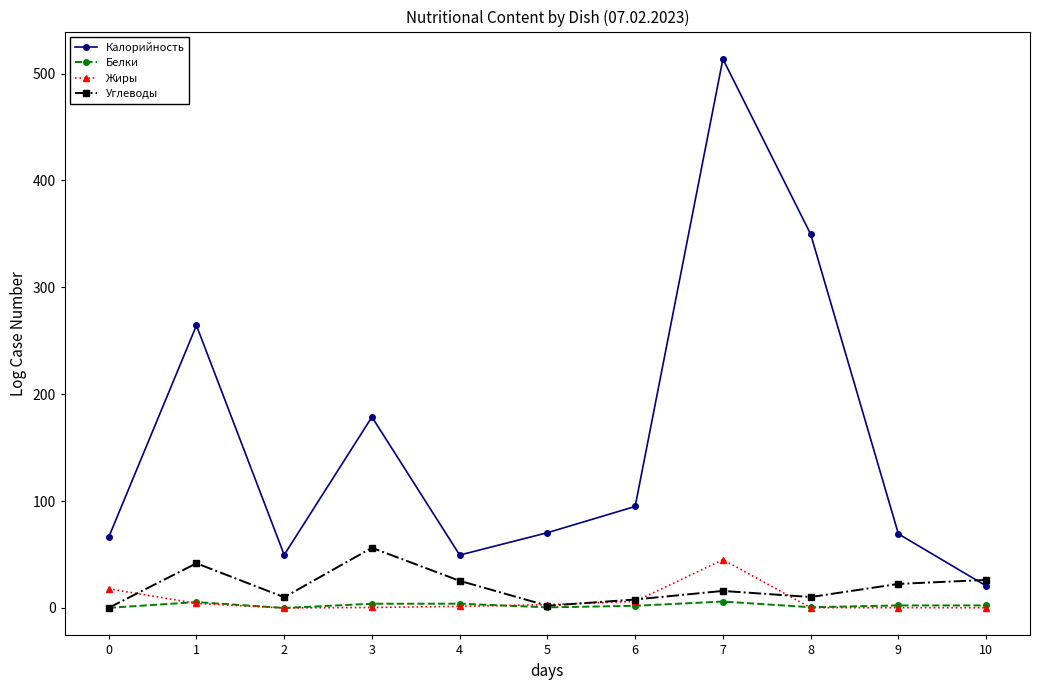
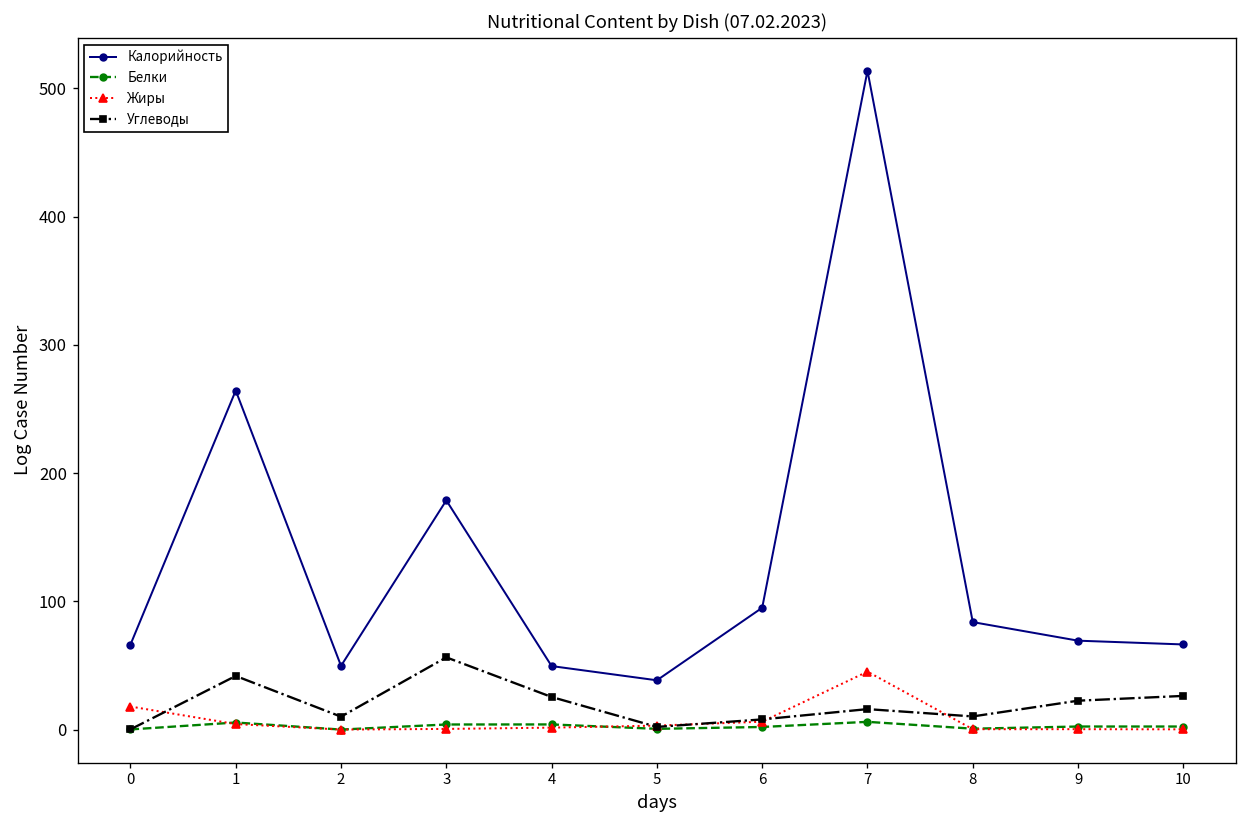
Калорийность, 5: 70 -> 38
Калорийность, 8: 350 -> 84
Калорийность, 10: 21 -> 66
